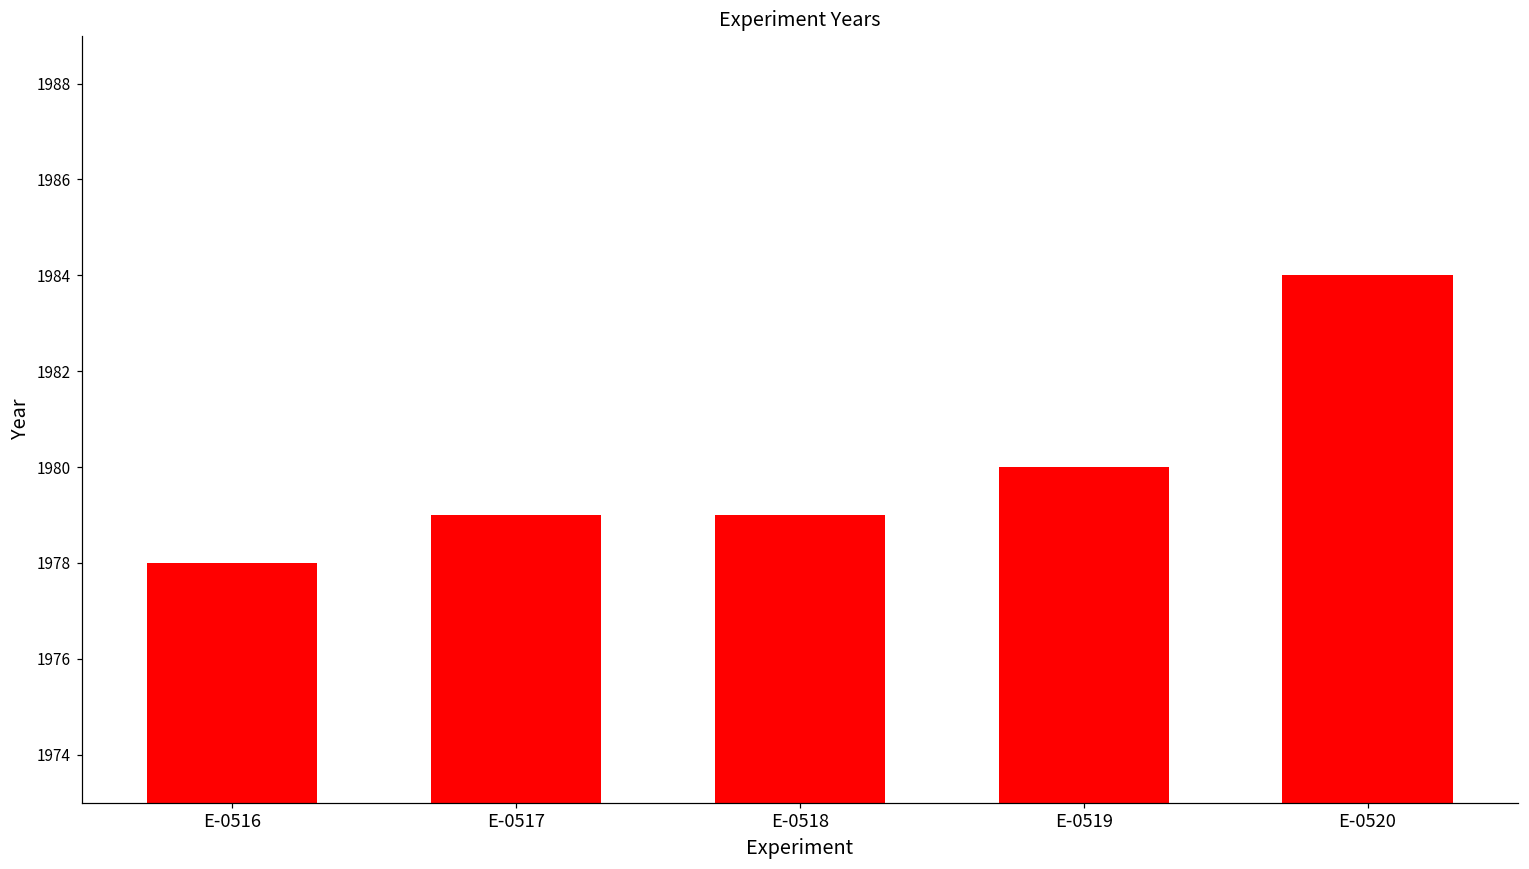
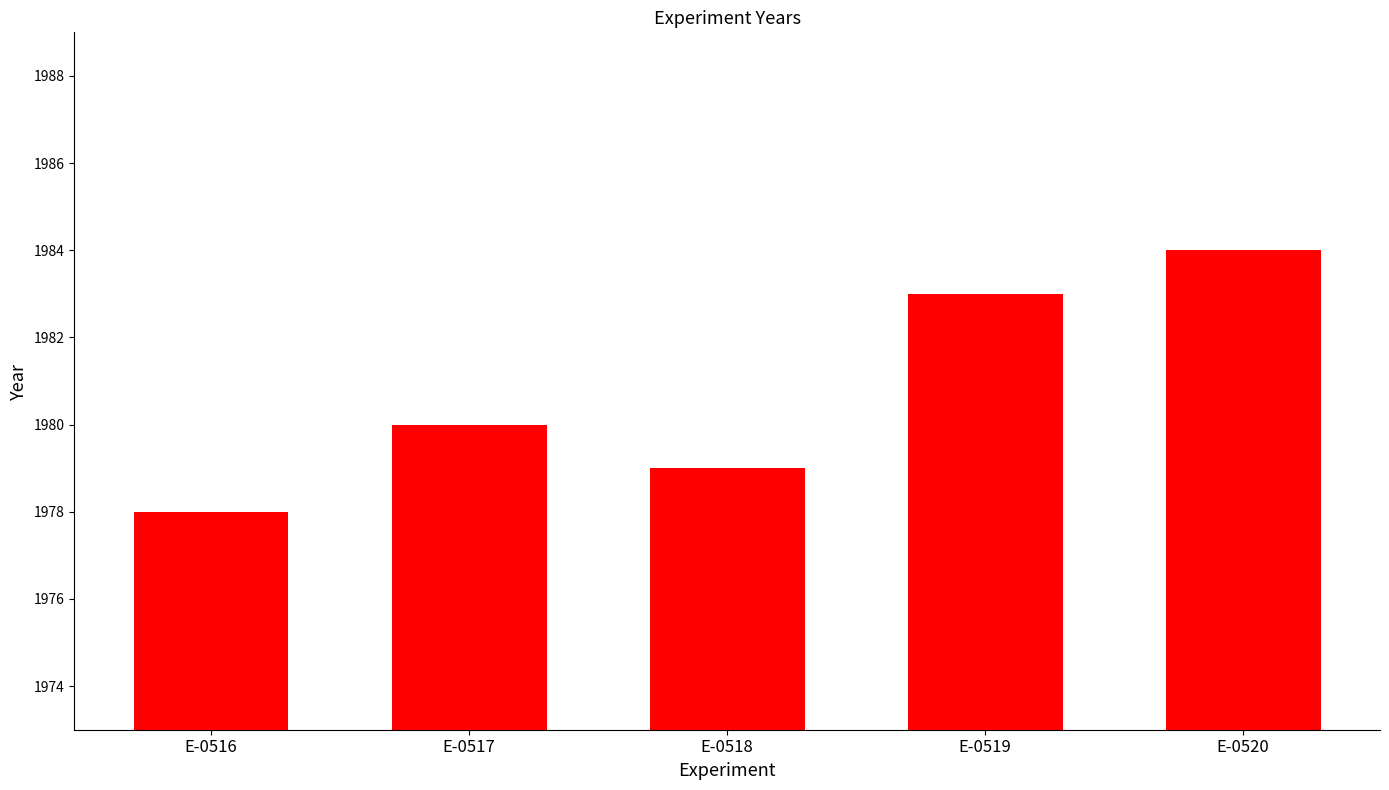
E-0517: 1979 -> 1980
E-0519: 1980 -> 1983
